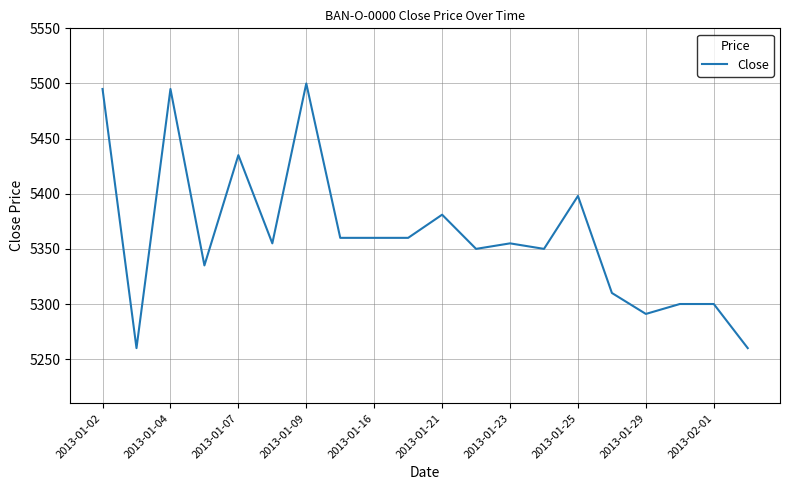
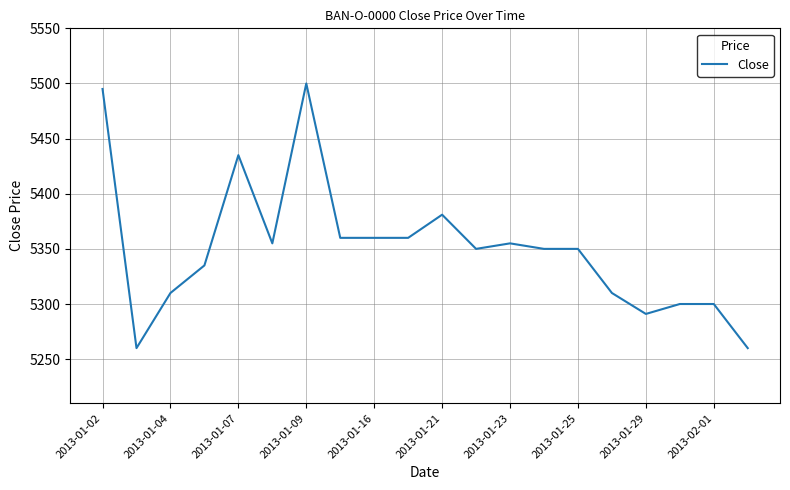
2013-01-04: 5495 -> 5310
2013-01-25: 5398 -> 5350
